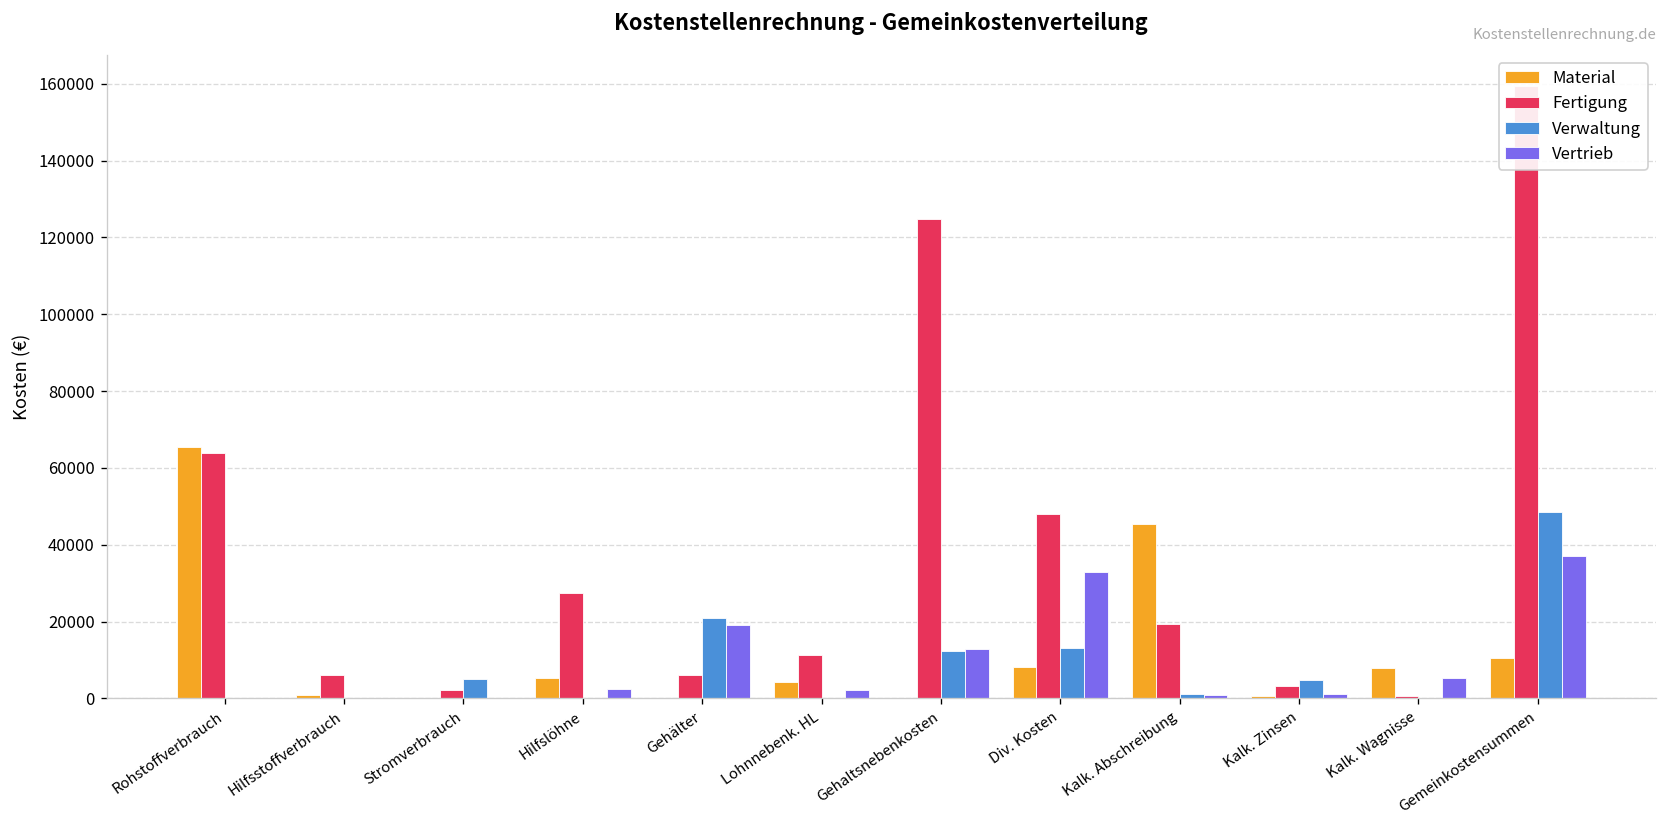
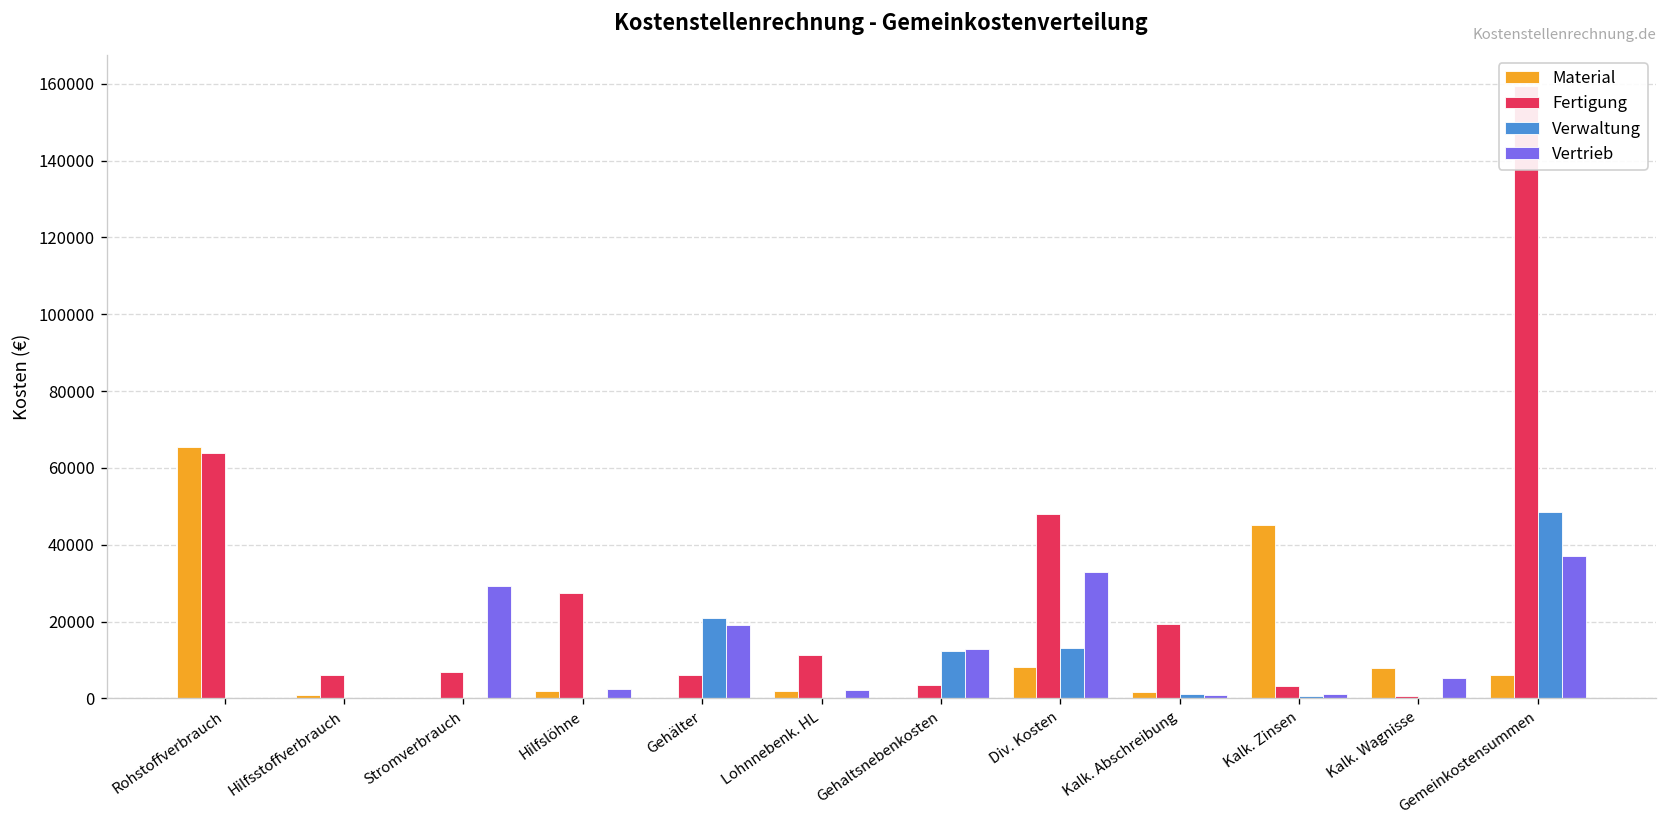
Fertigung, Stromverbrauch: 2000 -> 7000
Verwaltung, Stromverbrauch: 5000 -> 0
Vertrieb, Stromverbrauch: 0 -> 29000
Material, Hilfslöhne: 5000 -> 2000
Material, Lohnnebenk. HL: 4000 -> 2000
Fertigung, Gehaltsnebenkosten: 125000 -> 4000
Material, Kalk. Abschreibung: 45000 -> 2000
Material, Kalk. Zinsen: 1000 -> 45000
Verwaltung, Kalk. Zinsen: 5000 -> 1000
Material, Gemeinkostensummen: 10000 -> 6000
